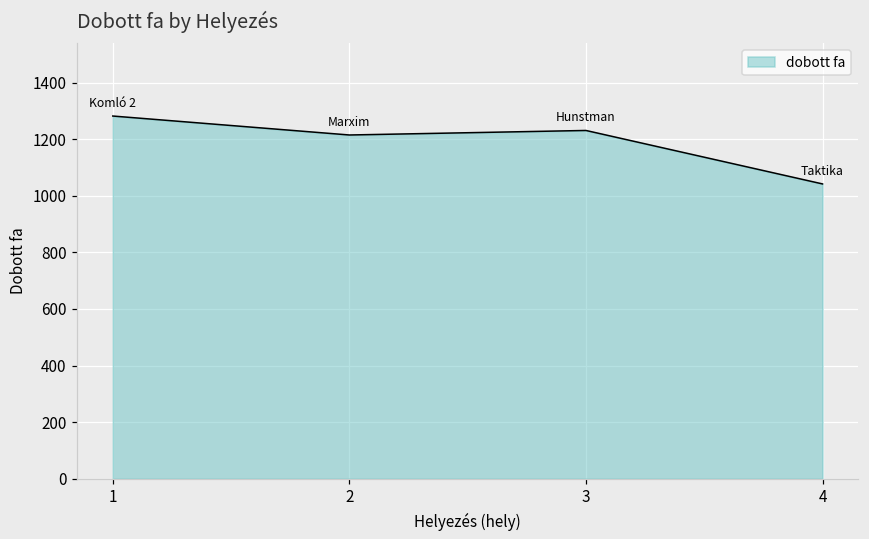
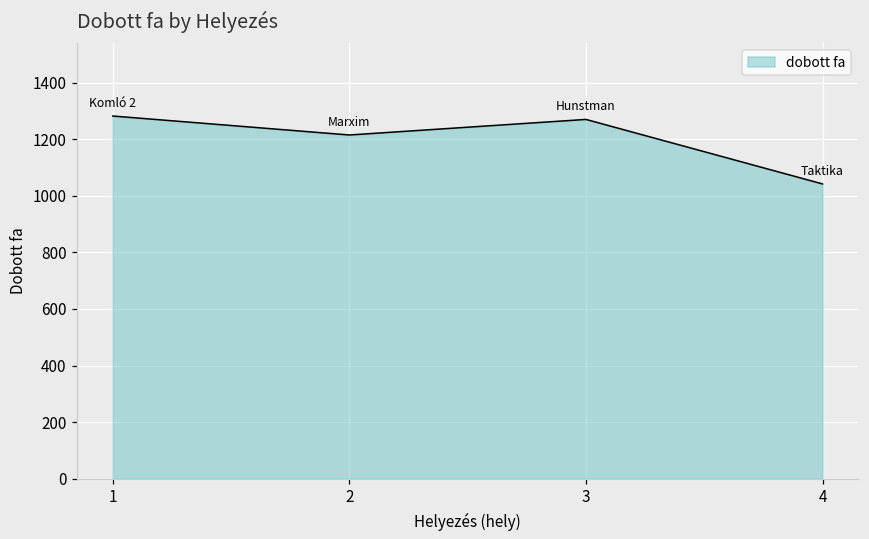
3: 1230 -> 1270
